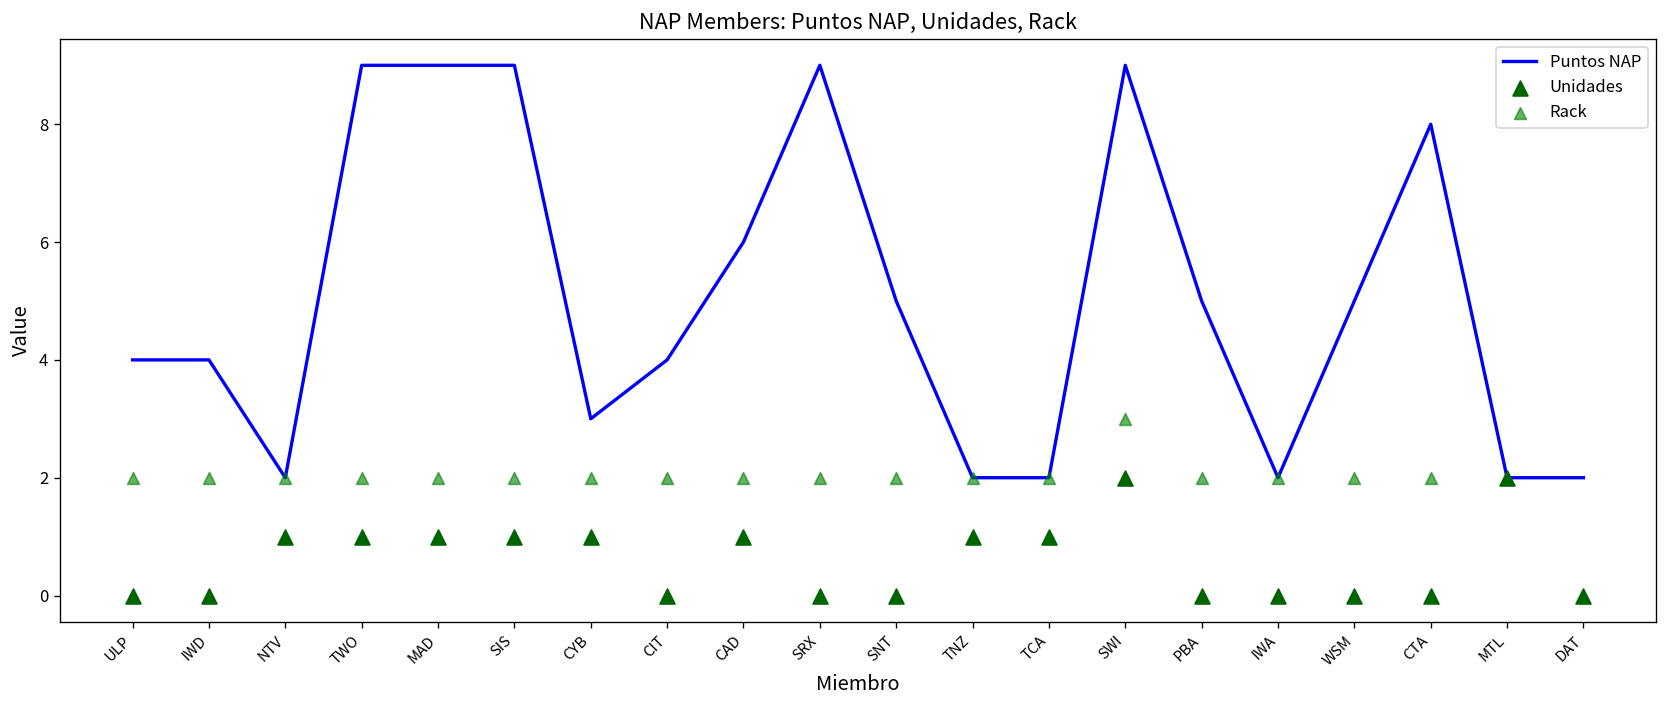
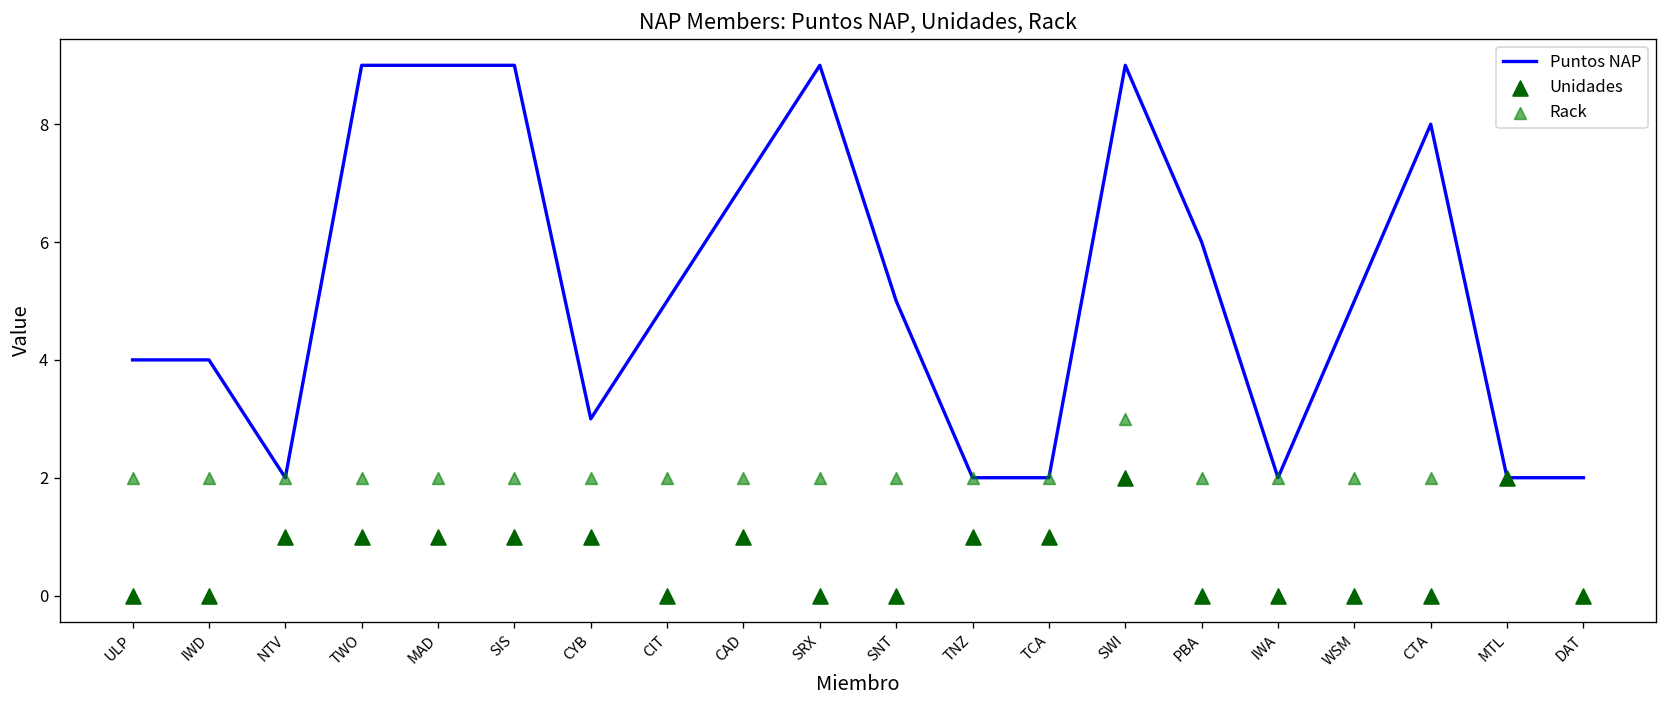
Puntos NAP, CIT: 4 -> 5
Puntos NAP, CAD: 6 -> 7
Puntos NAP, PBA: 5 -> 6
